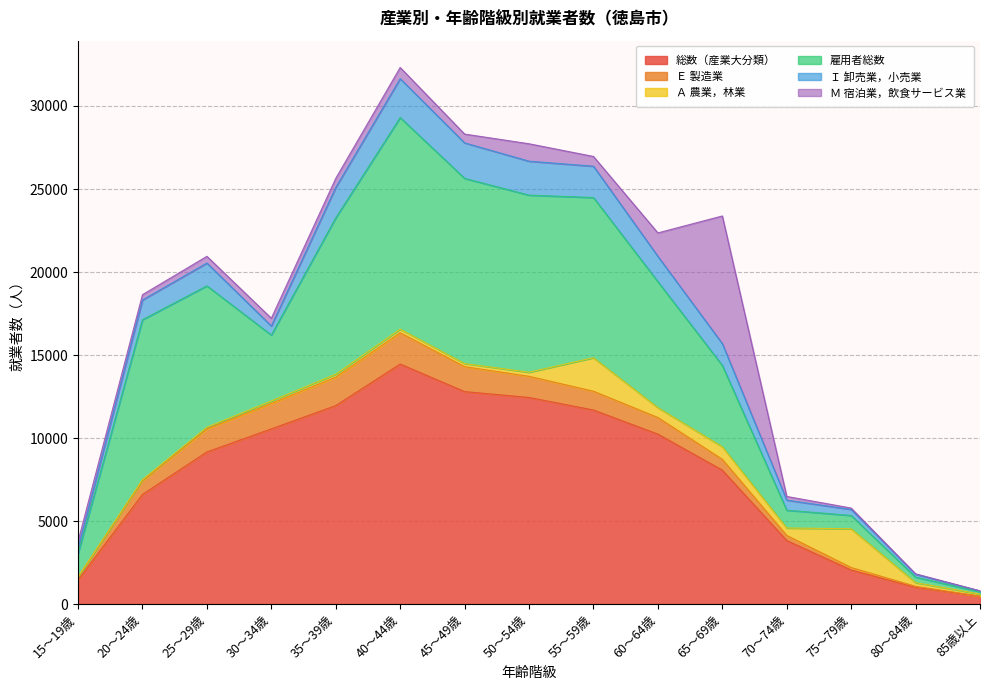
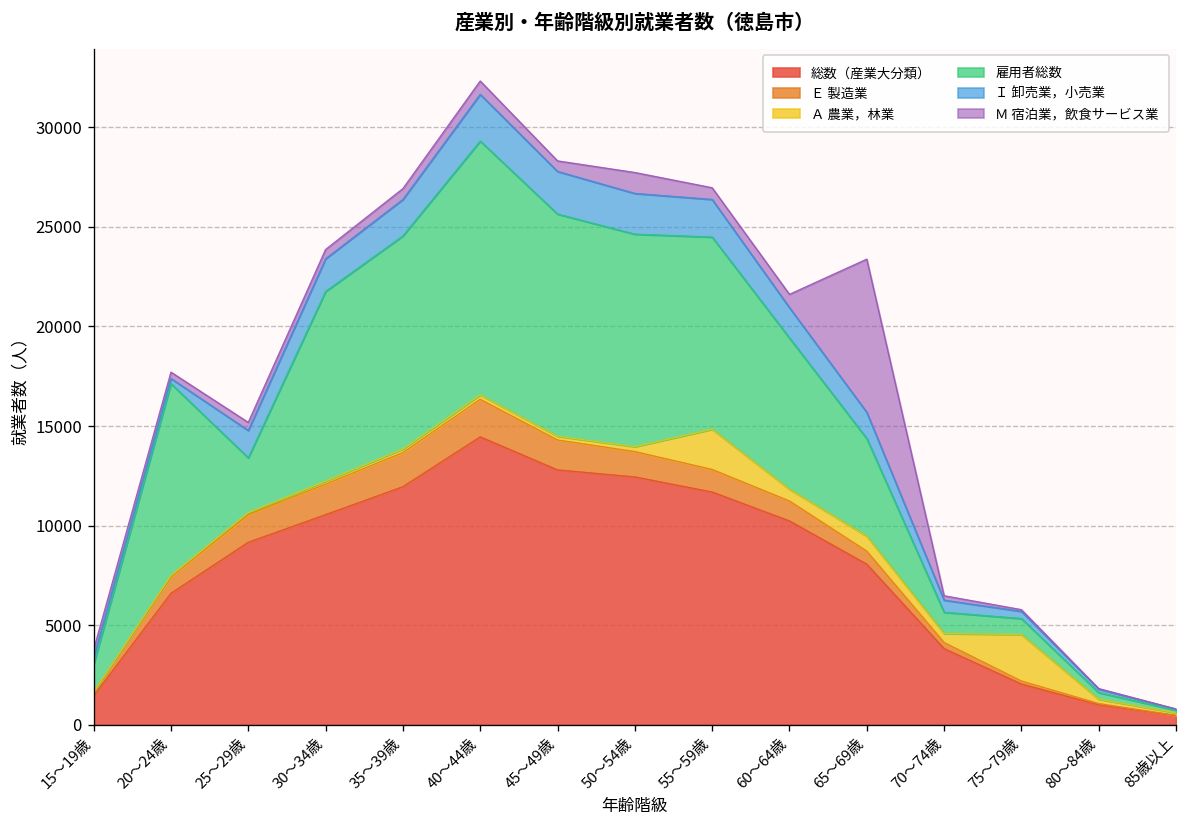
Ｉ 卸売業，小売業, 20～24歳: 1200 -> 300
雇用者総数, 25～29歳: 8500 -> 2800
雇用者総数, 30～34歳: 4000 -> 9500
Ｉ 卸売業，小売業, 30～34歳: 500 -> 1600
雇用者総数, 35～39歳: 9400 -> 10700
Ｍ 宿泊業，飲食サービス業, 60～64歳: 1400 -> 700
